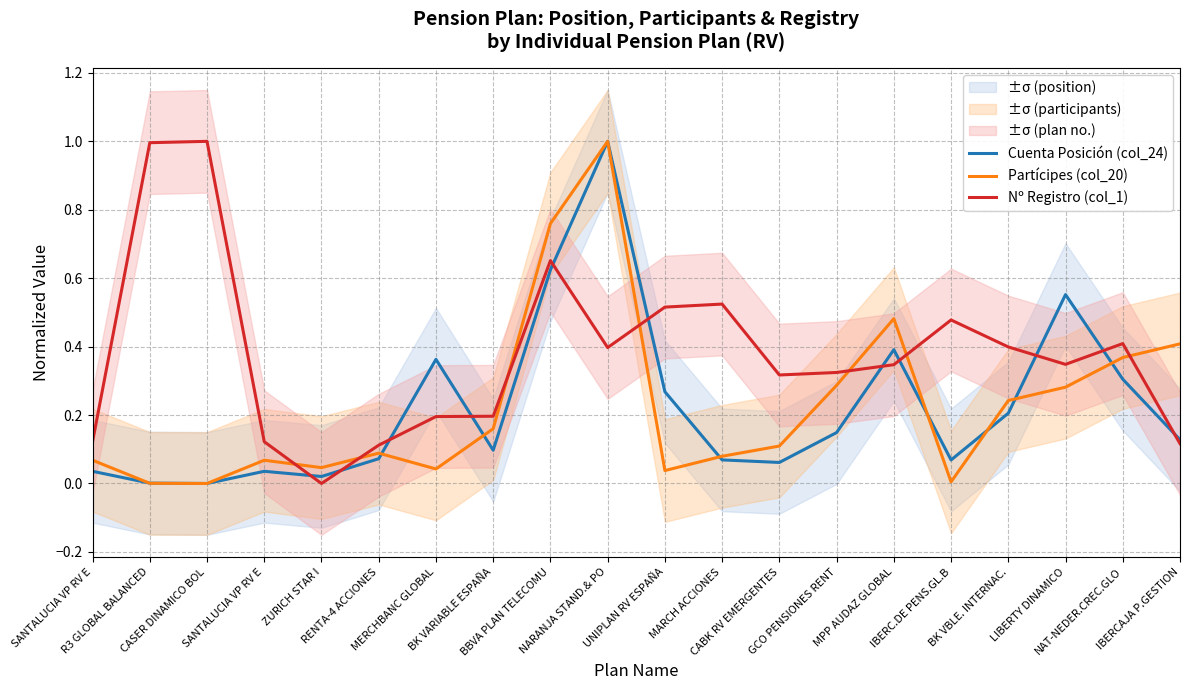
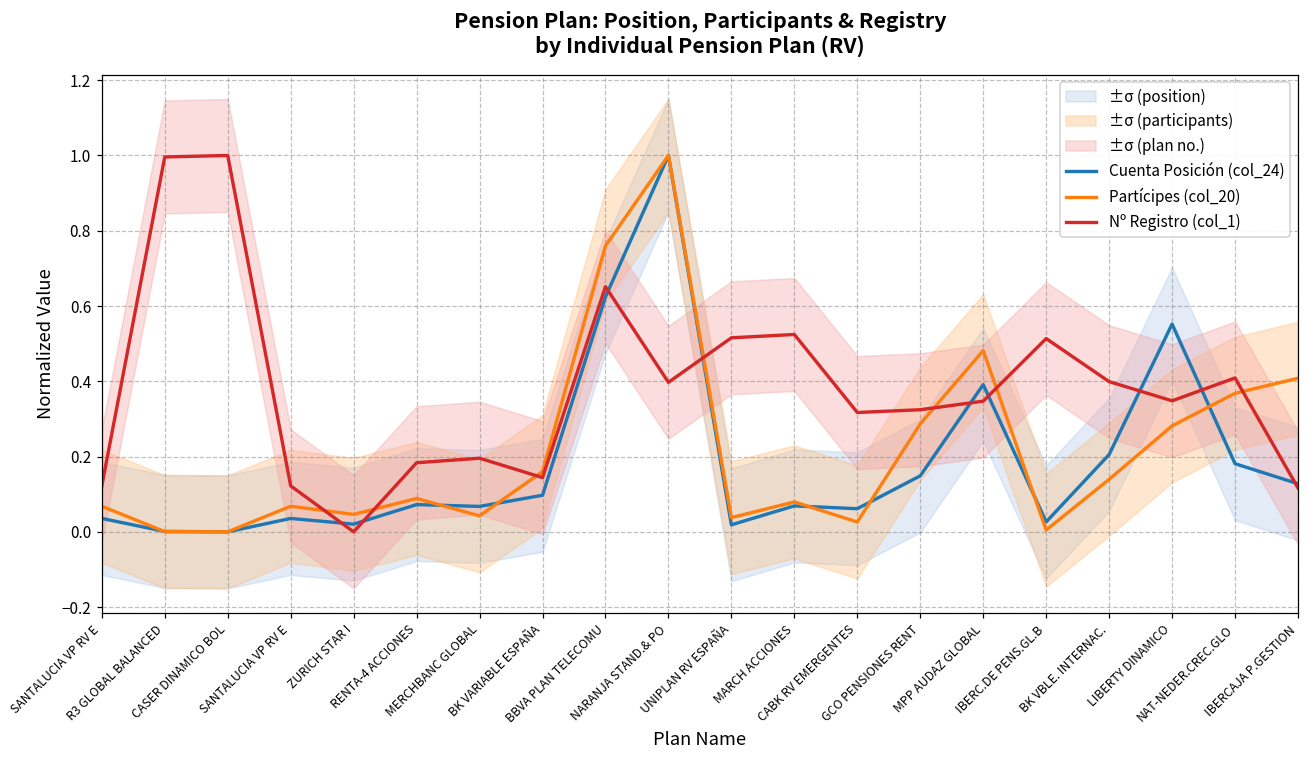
Nº Registro (col_1), RENTA-4 ACCIONES: 0.11 -> 0.18
Cuenta Posición (col_24), MERCHBANC GLOBAL: 0.36 -> 0.07
Nº Registro (col_1), BK VARIABLE ESPAÑA: 0.20 -> 0.14
Cuenta Posición (col_24), UNIPLAN RV ESPAÑA: 0.27 -> 0.02
Partícipes (col_20), CABK RV EMERGENTES: 0.11 -> 0.03
Cuenta Posición (col_24), IBERC.DE PENS.GL.B: 0.07 -> 0.03
Nº Registro (col_1), IBERC.DE PENS.GL.B: 0.48 -> 0.51
Partícipes (col_20), BK VBLE. INTERNAC.: 0.24 -> 0.14
Cuenta Posición (col_24), NAT-NEDER.CREC.GLO: 0.30 -> 0.18
